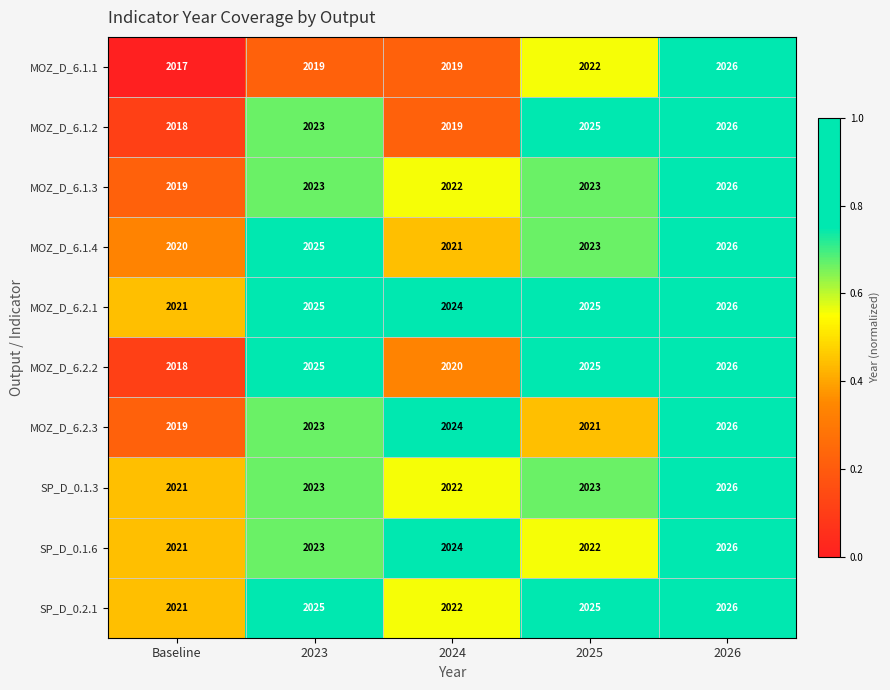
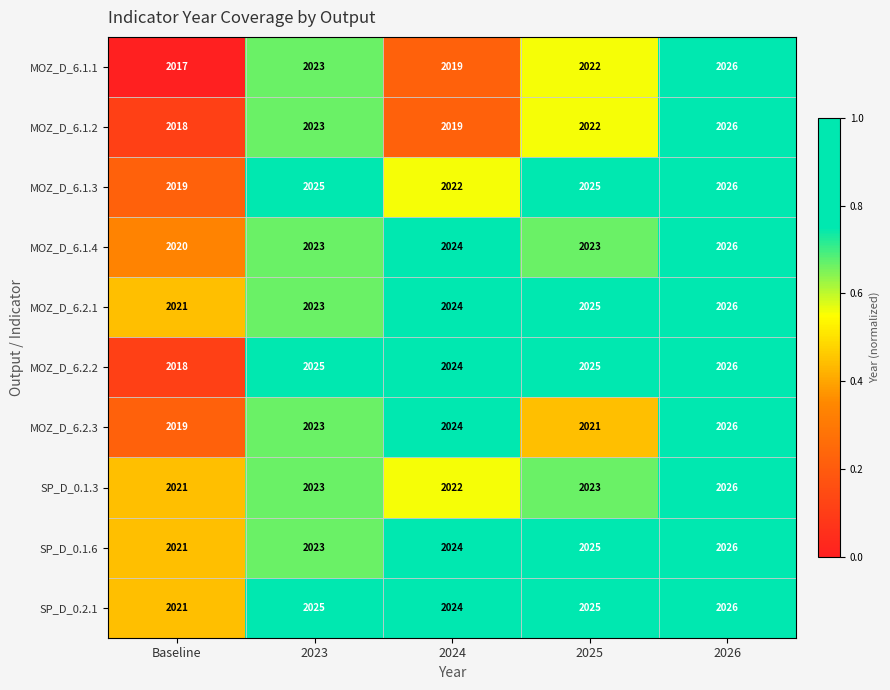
MOZ_D_6.1.1, 2023: 2019 -> 2023
MOZ_D_6.1.2, 2025: 2025 -> 2022
MOZ_D_6.1.3, 2023: 2023 -> 2025
MOZ_D_6.1.3, 2025: 2023 -> 2025
MOZ_D_6.1.4, 2023: 2025 -> 2023
MOZ_D_6.1.4, 2024: 2021 -> 2024
MOZ_D_6.2.1, 2023: 2025 -> 2023
MOZ_D_6.2.2, 2024: 2020 -> 2024
SP_D_0.1.6, 2025: 2022 -> 2025
SP_D_0.2.1, 2024: 2022 -> 2024
